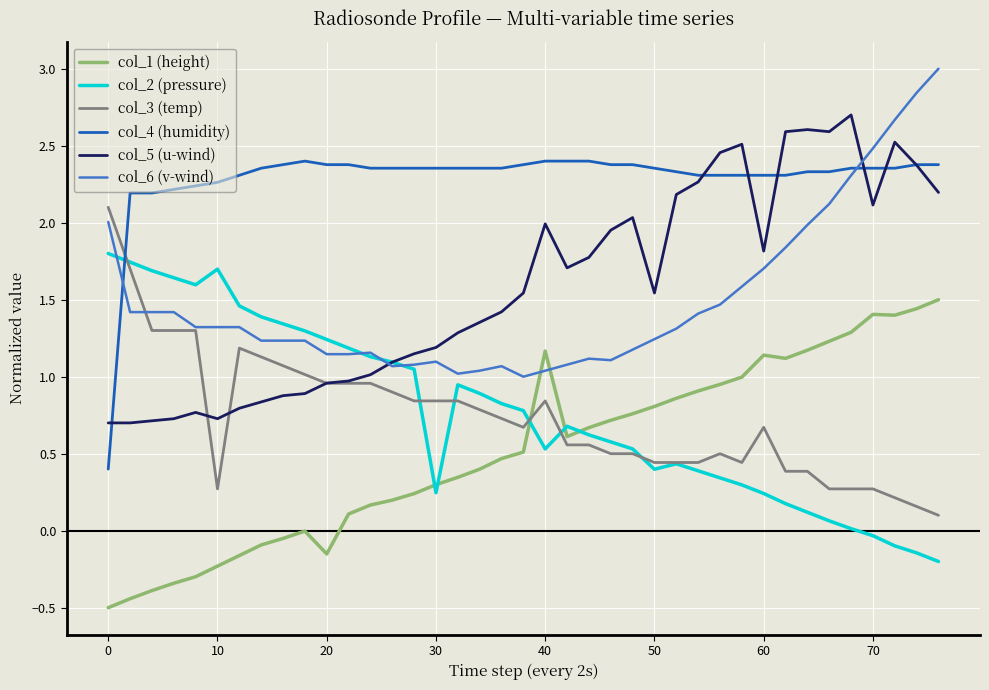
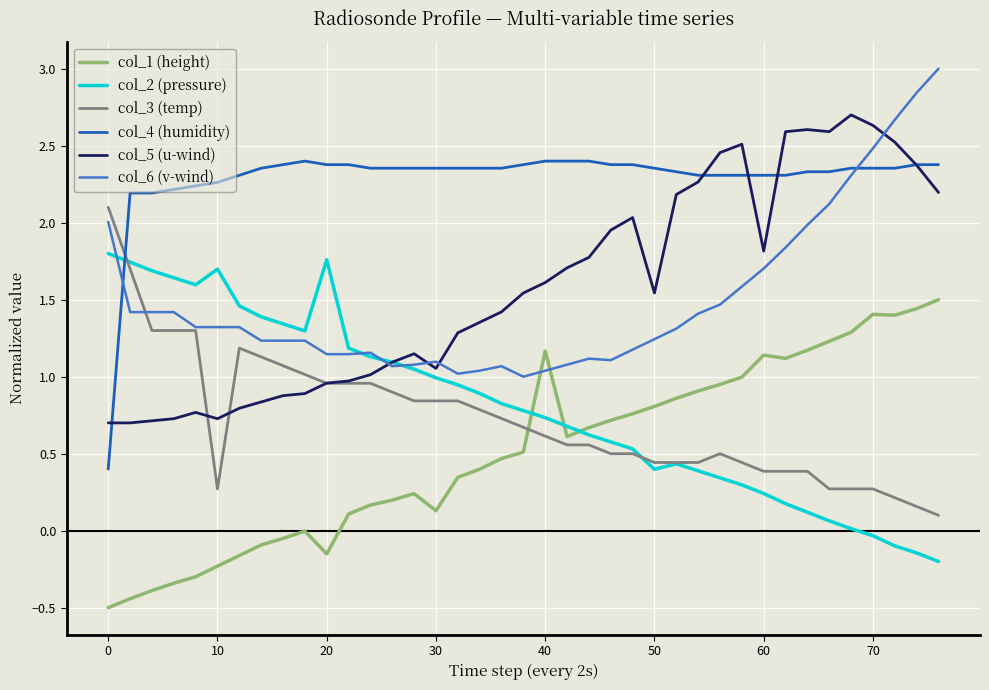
col_2 (pressure), 20: 1.24 -> 1.76
col_1 (height), 30: 0.30 -> 0.13
col_2 (pressure), 30: 0.25 -> 0.99
col_5 (u-wind), 30: 1.19 -> 1.05
col_2 (pressure), 40: 0.53 -> 0.73
col_3 (temp), 40: 0.84 -> 0.61
col_5 (u-wind), 40: 1.99 -> 1.61
col_3 (temp), 60: 0.67 -> 0.39
col_5 (u-wind), 70: 2.11 -> 2.63
